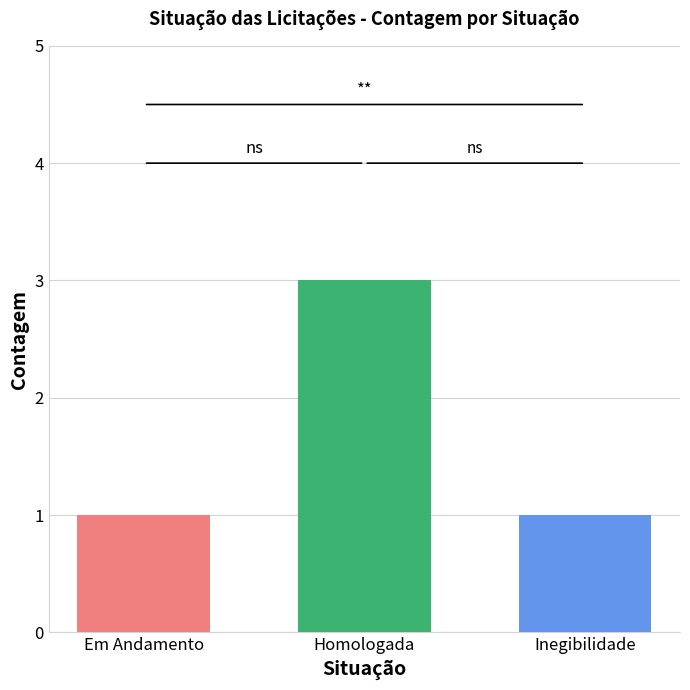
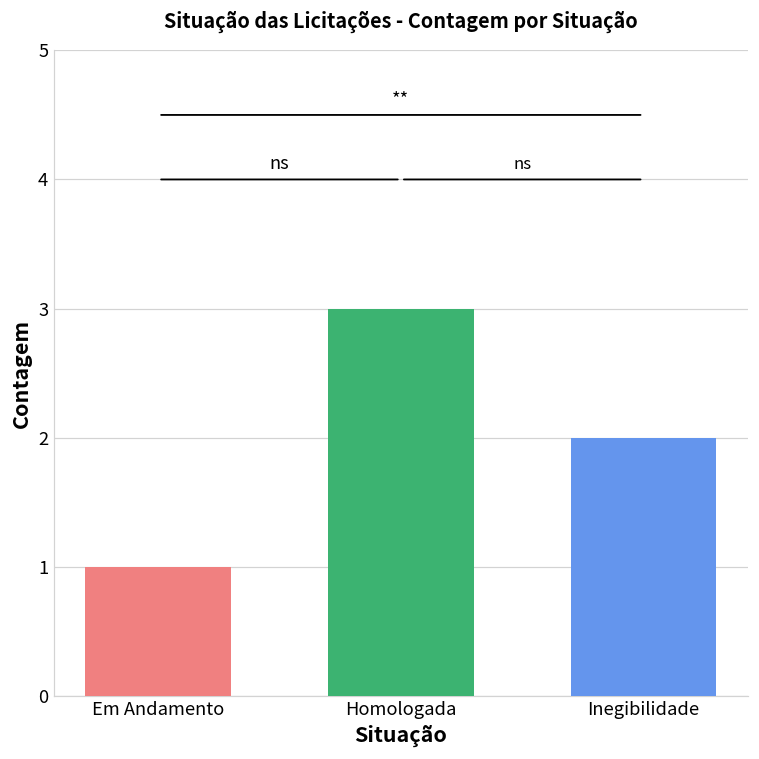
Inegibilidade: 1 -> 2
